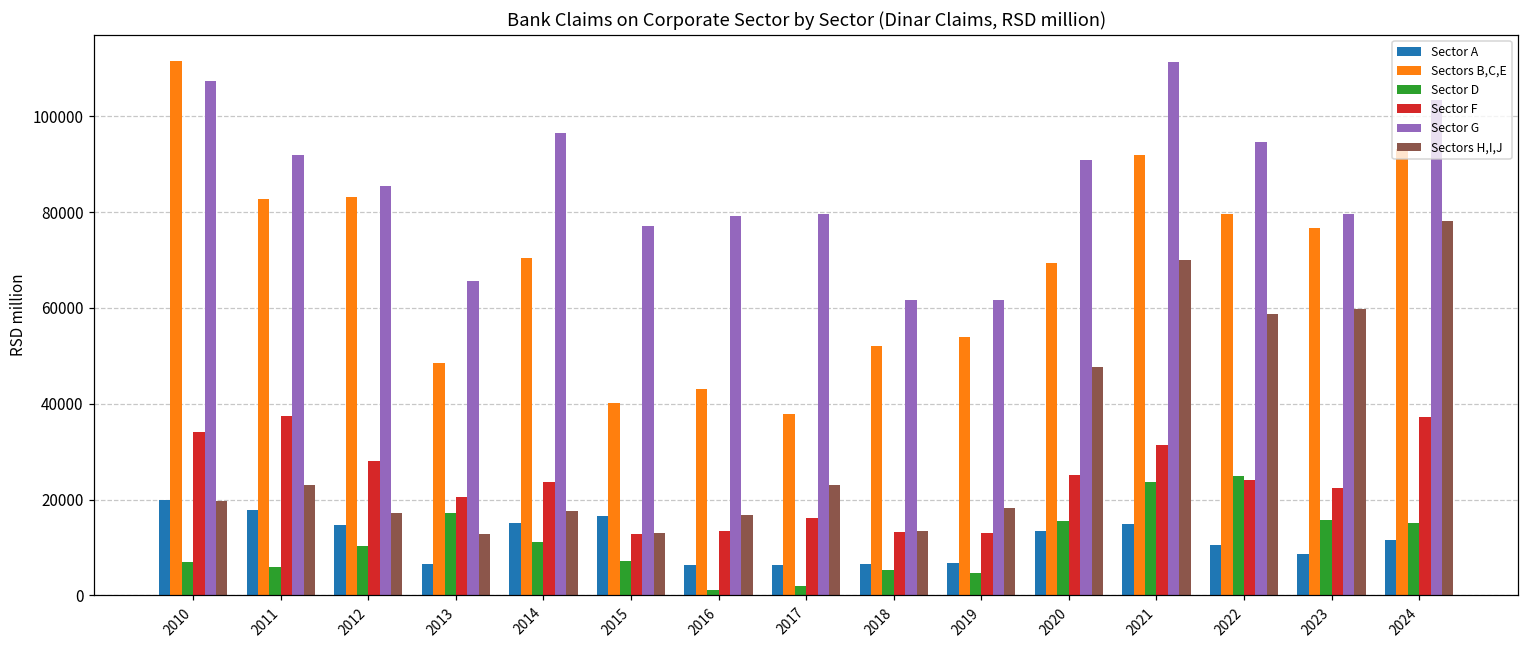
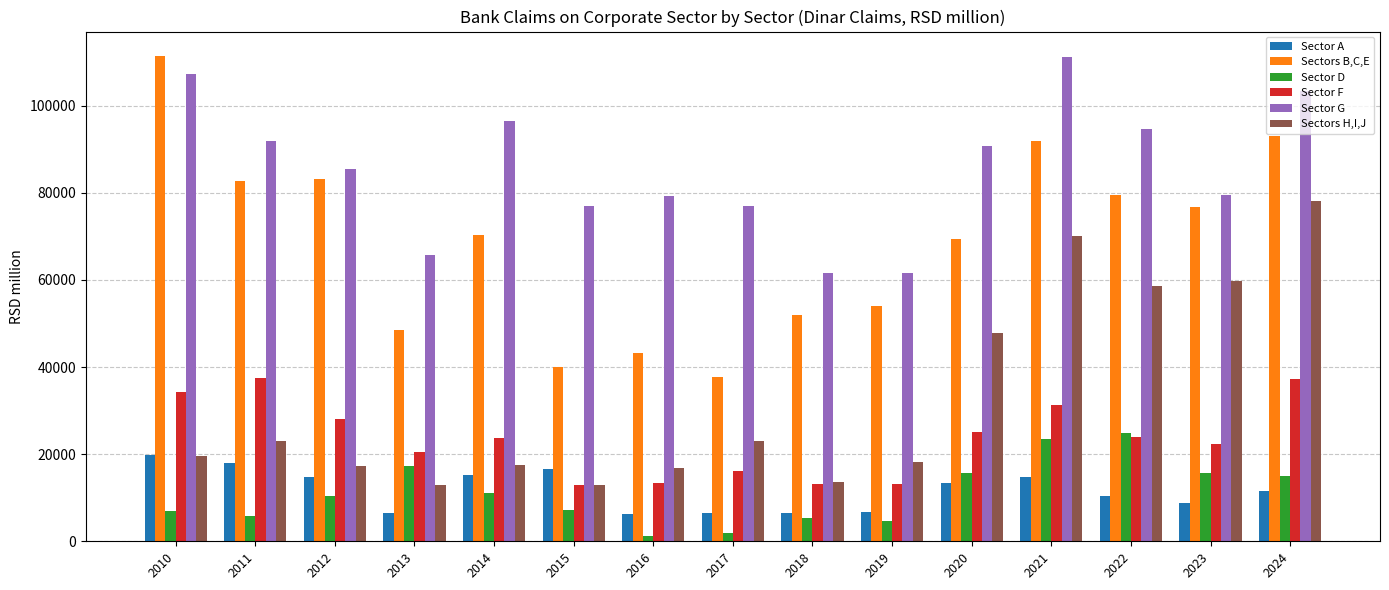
Sector G, 2017: 80000 -> 77000
